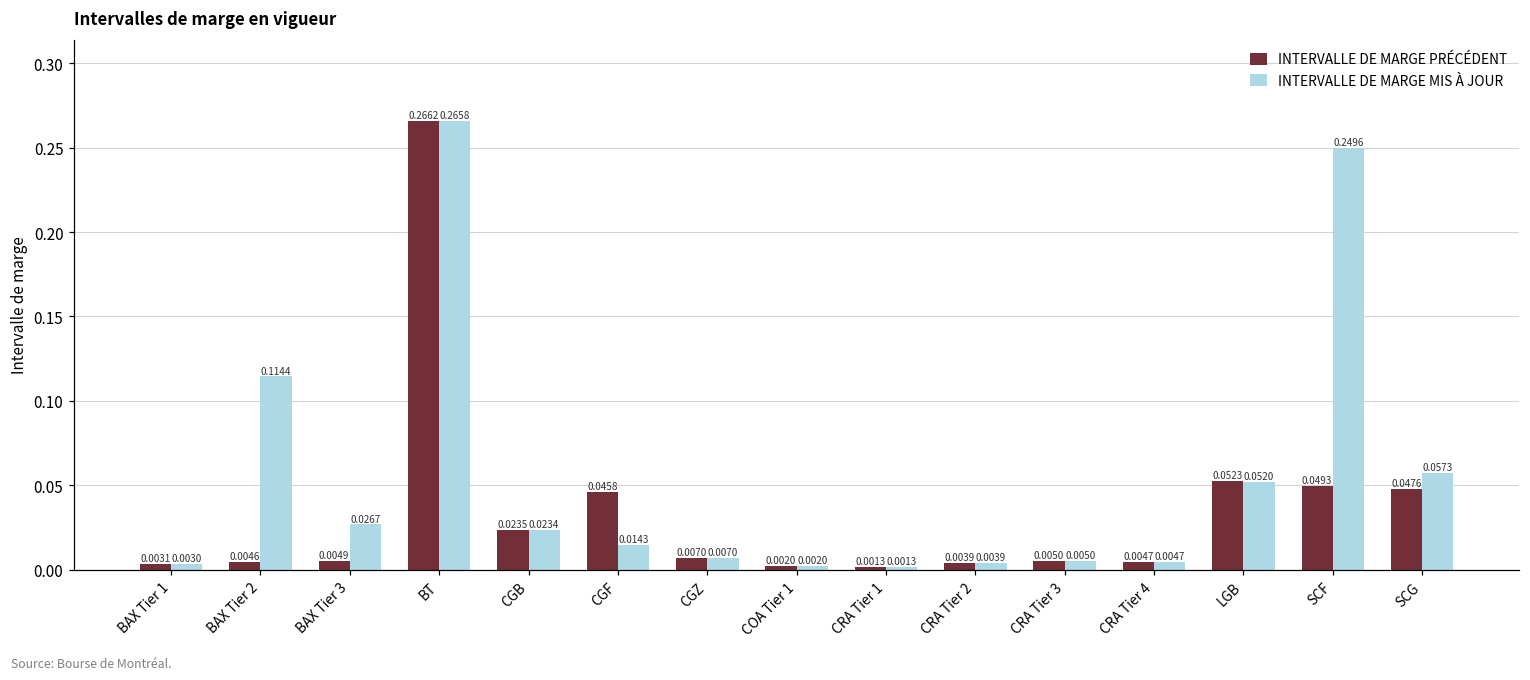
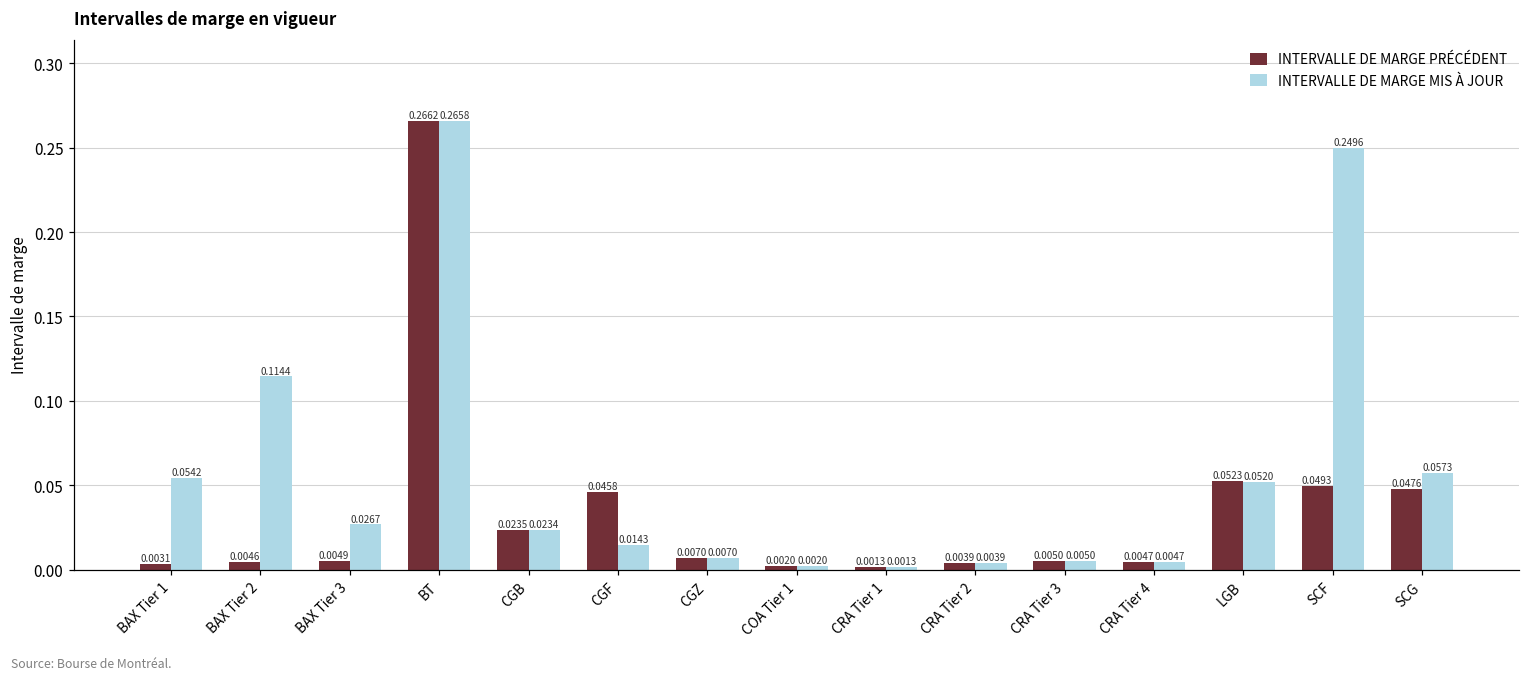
INTERVALLE DE MARGE MIS À JOUR, BAX Tier 1: 0.0030 -> 0.0542
